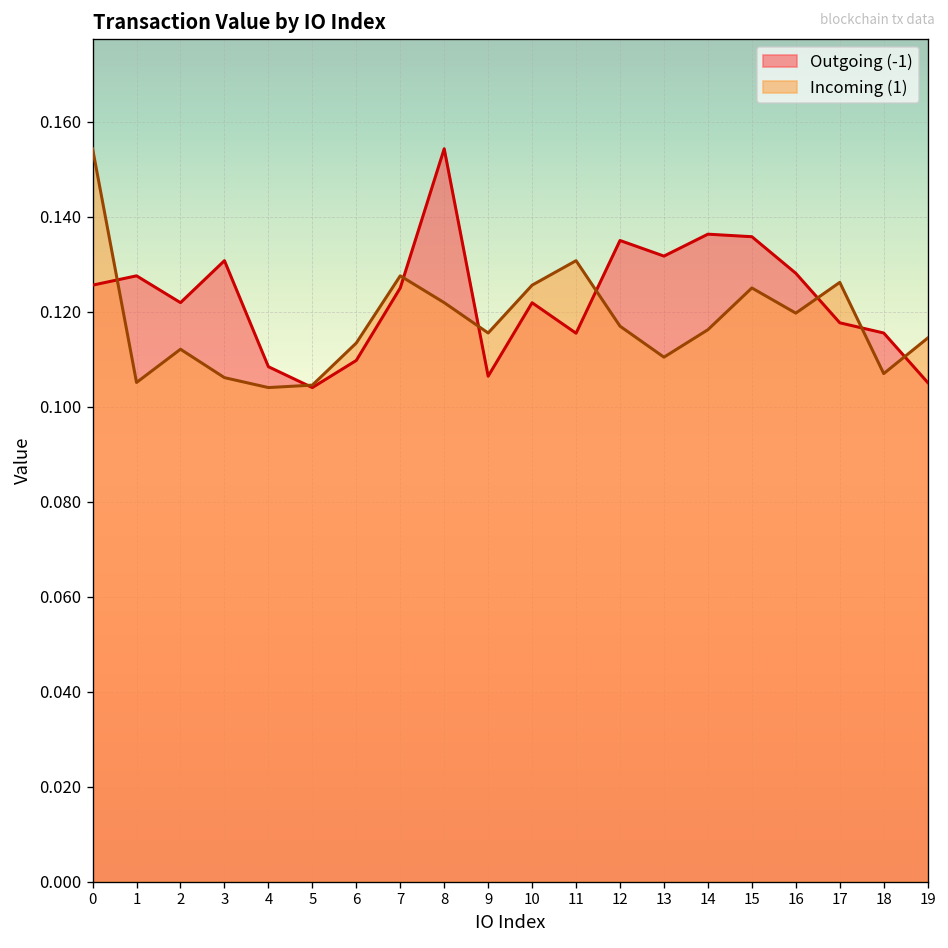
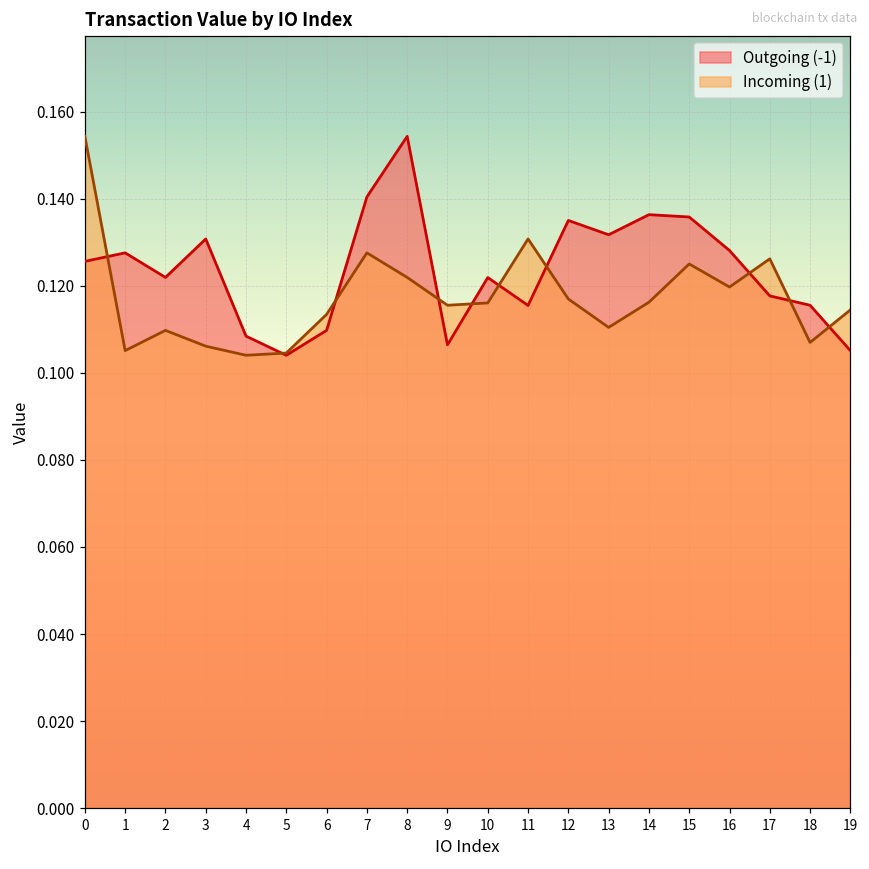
Incoming (1), 2: 0.112 -> 0.110
Outgoing (-1), 7: 0.125 -> 0.140
Incoming (1), 10: 0.126 -> 0.116
